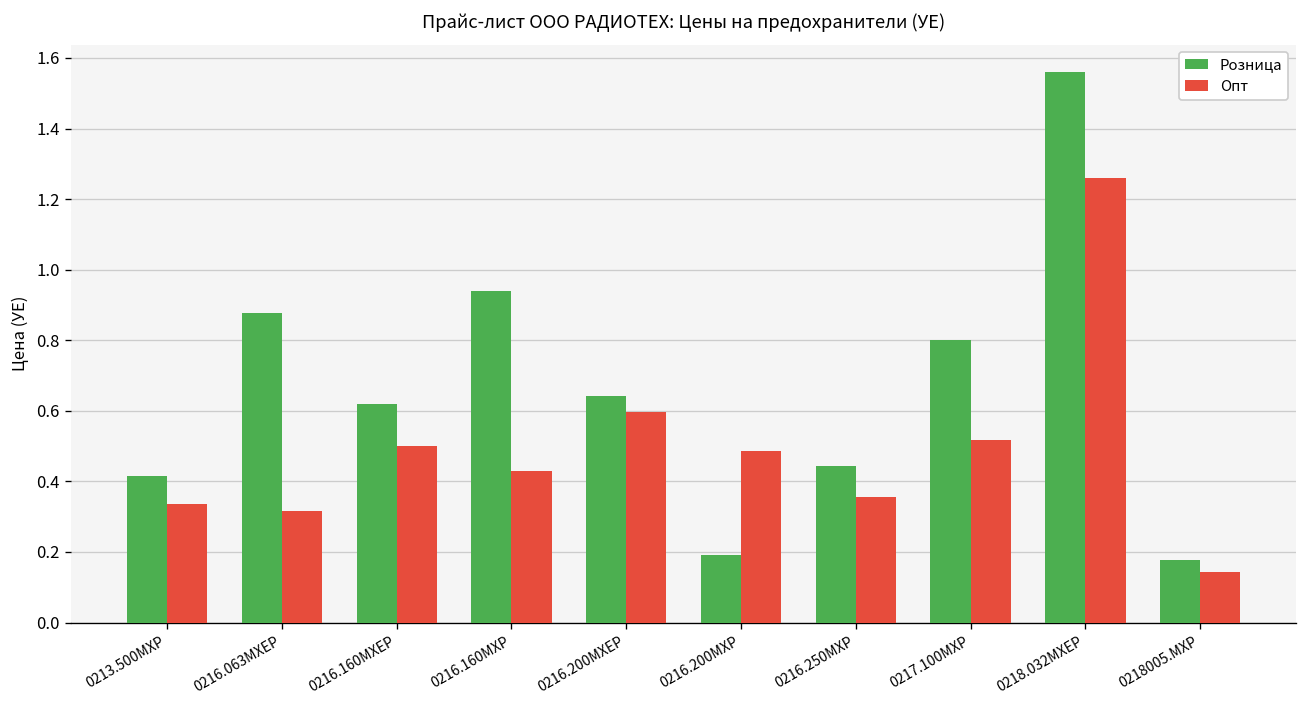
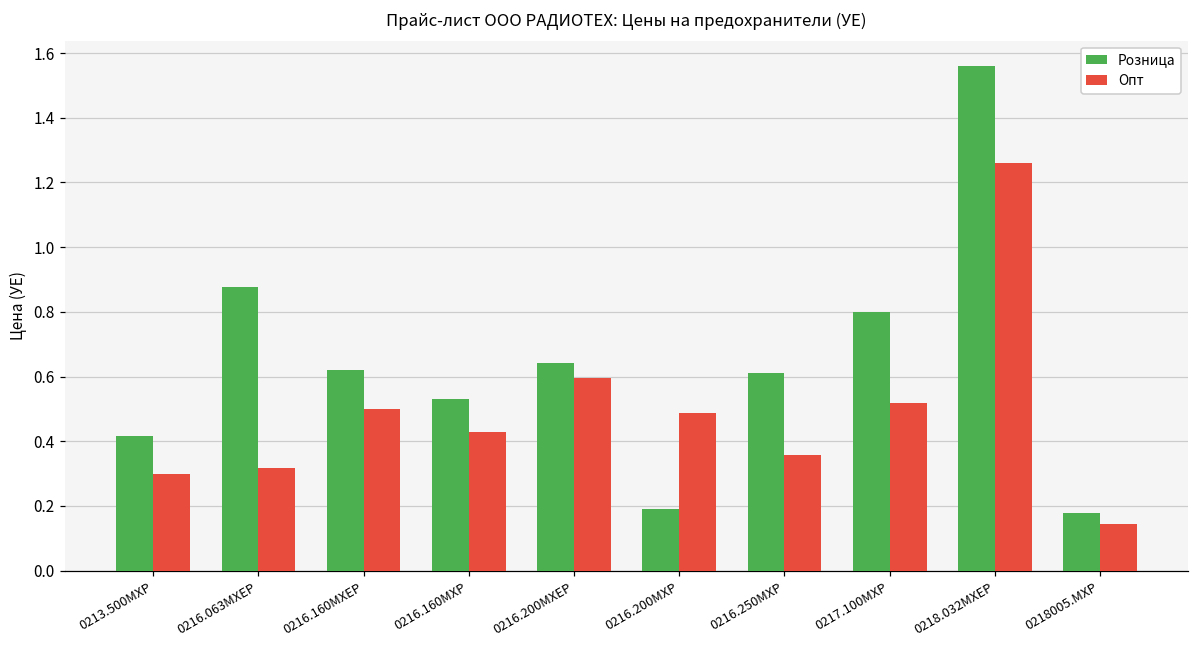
Опт, 0213.500MXP: 0.33 -> 0.30
Розница, 0216.160MXP: 0.94 -> 0.53
Розница, 0216.250MXP: 0.44 -> 0.61
